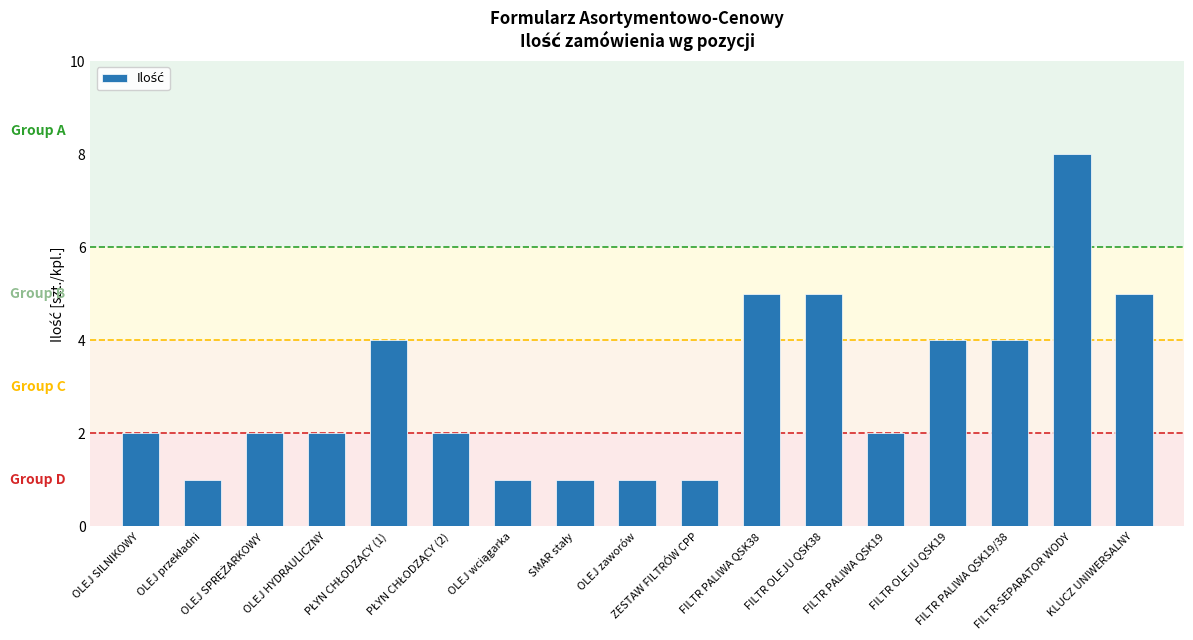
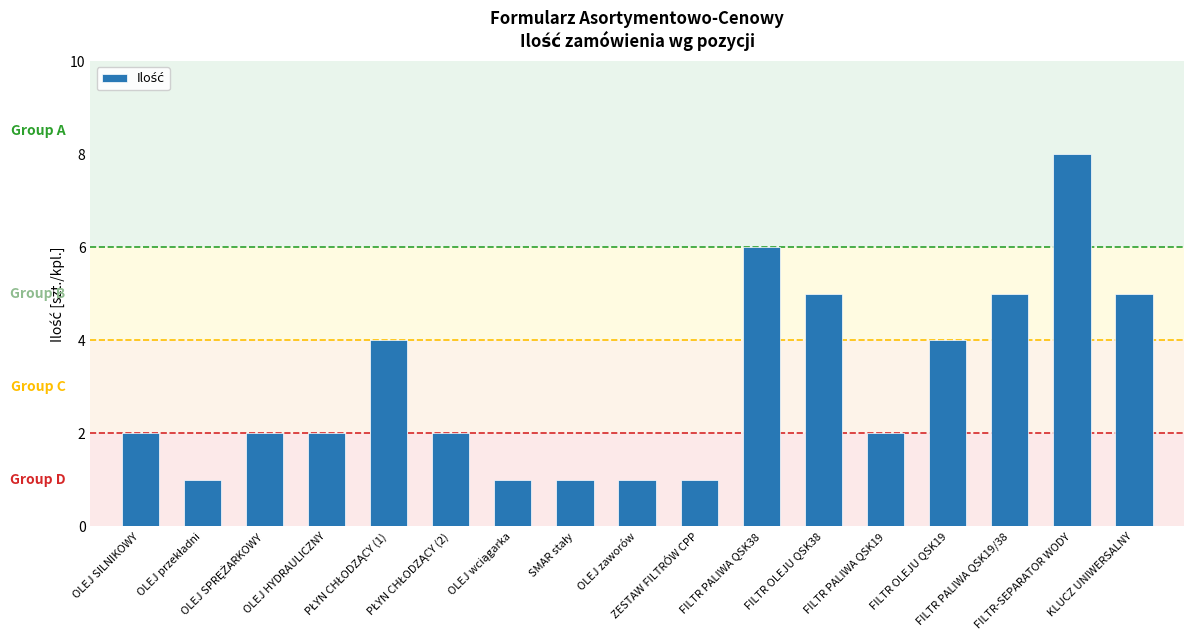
FILTR PALIWA QSK38: 5 -> 6
FILTR PALIWA QSK19/38: 4 -> 5
